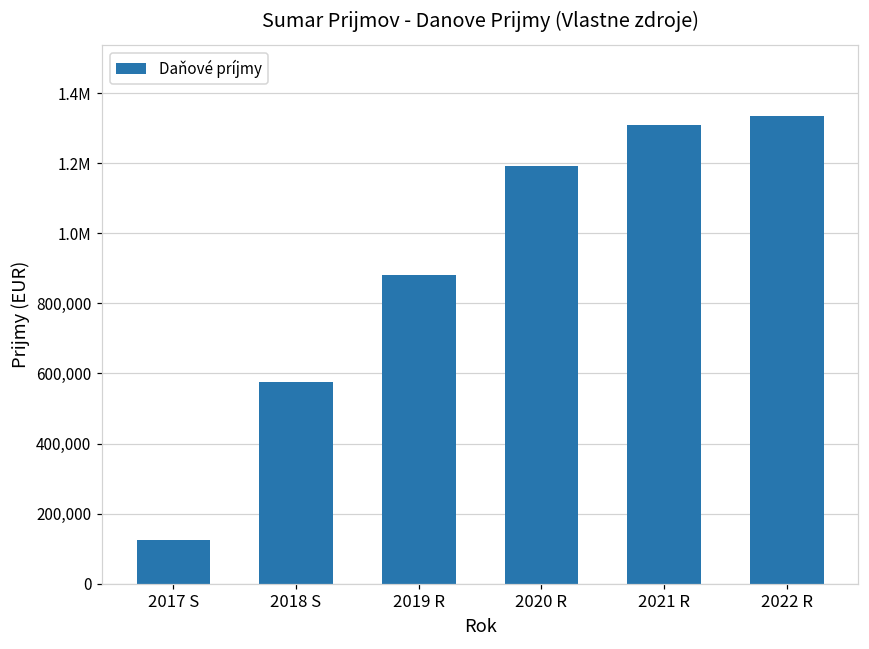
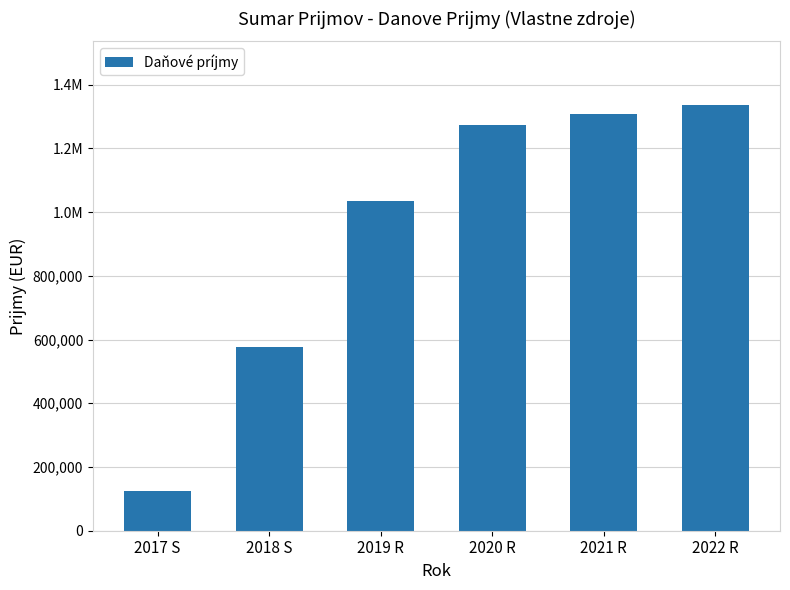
2019 R: 880,000 -> 1,040,000
2020 R: 1,190,000 -> 1,270,000
